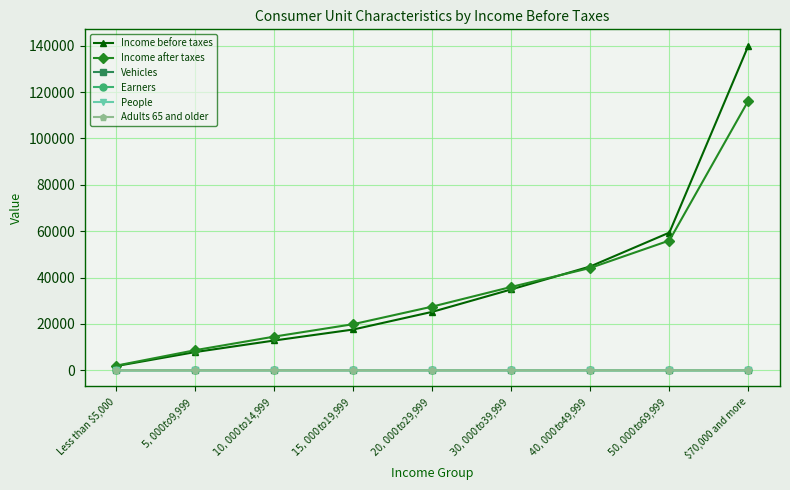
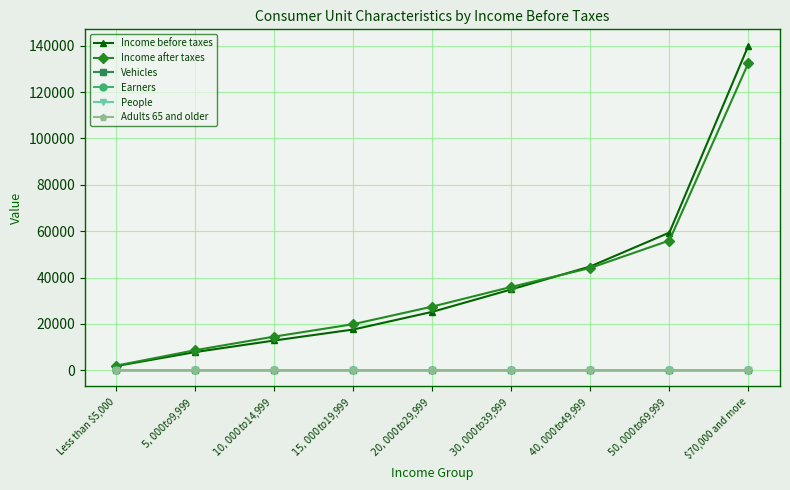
Income after taxes, $70,000 and more: 116000 -> 133000
